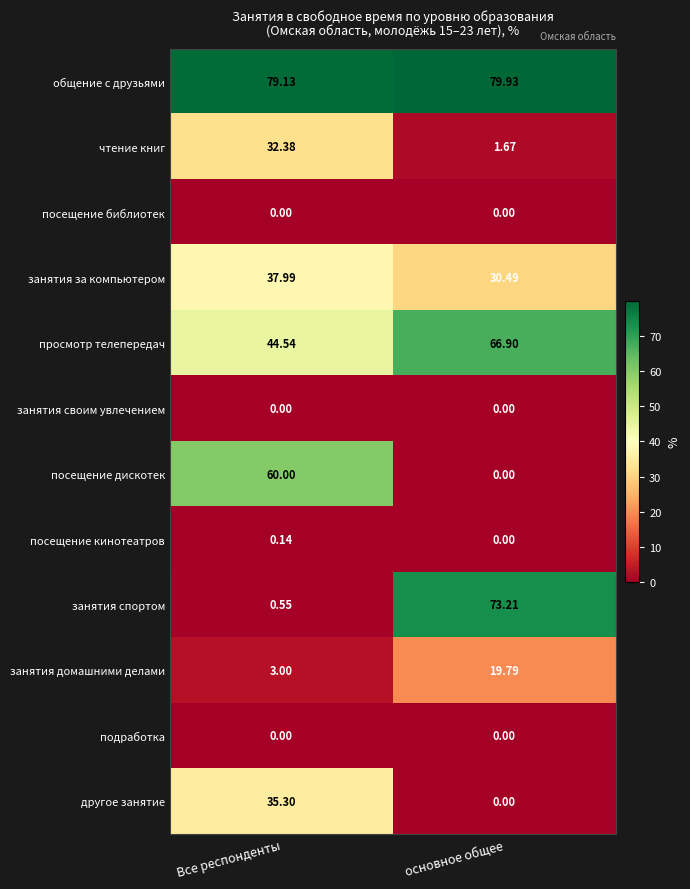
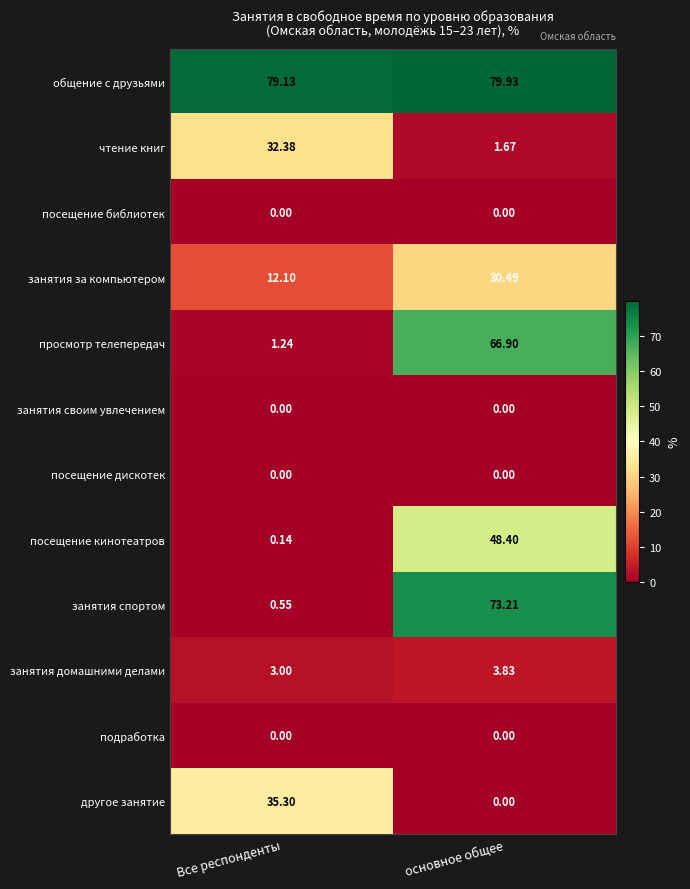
занятия за компьютером, Все респонденты: 37.99 -> 12.10
просмотр телепередач, Все респонденты: 44.54 -> 1.24
посещение дискотек, Все респонденты: 60.00 -> 0.00
посещение кинотеатров, основное общее: 0.00 -> 48.40
занятия домашними делами, основное общее: 19.79 -> 3.83
